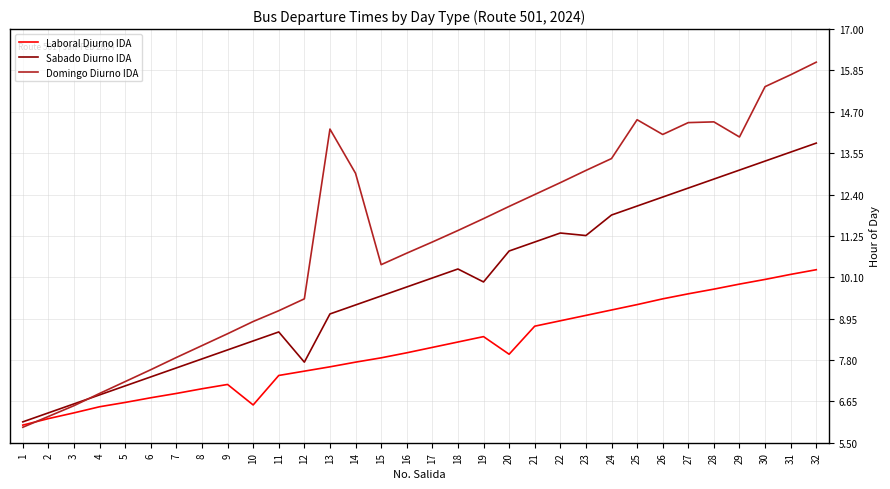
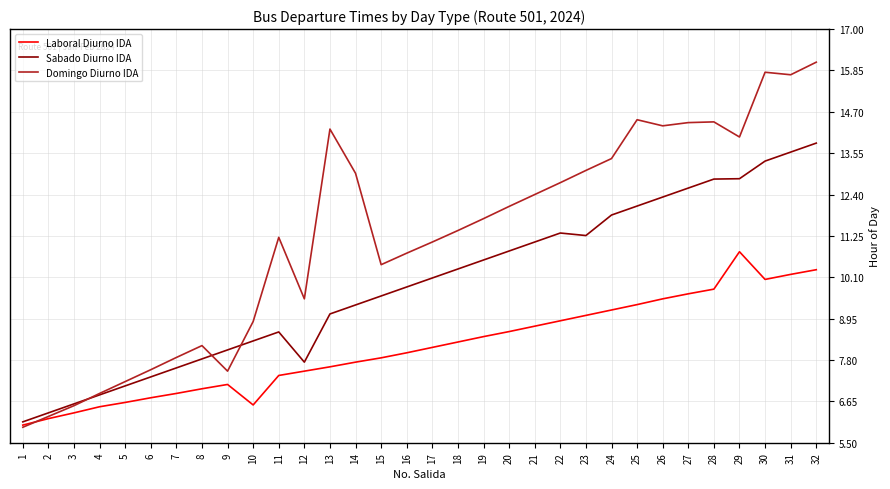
Domingo Diurno IDA, 9: 8.5 -> 7.5
Domingo Diurno IDA, 11: 9.2 -> 11.2
Sabado Diurno IDA, 19: 10.0 -> 10.6
Laboral Diurno IDA, 20: 8.0 -> 8.6
Domingo Diurno IDA, 26: 14.1 -> 14.3
Laboral Diurno IDA, 29: 9.9 -> 10.8
Sabado Diurno IDA, 29: 13.1 -> 12.8
Domingo Diurno IDA, 30: 15.4 -> 15.8
